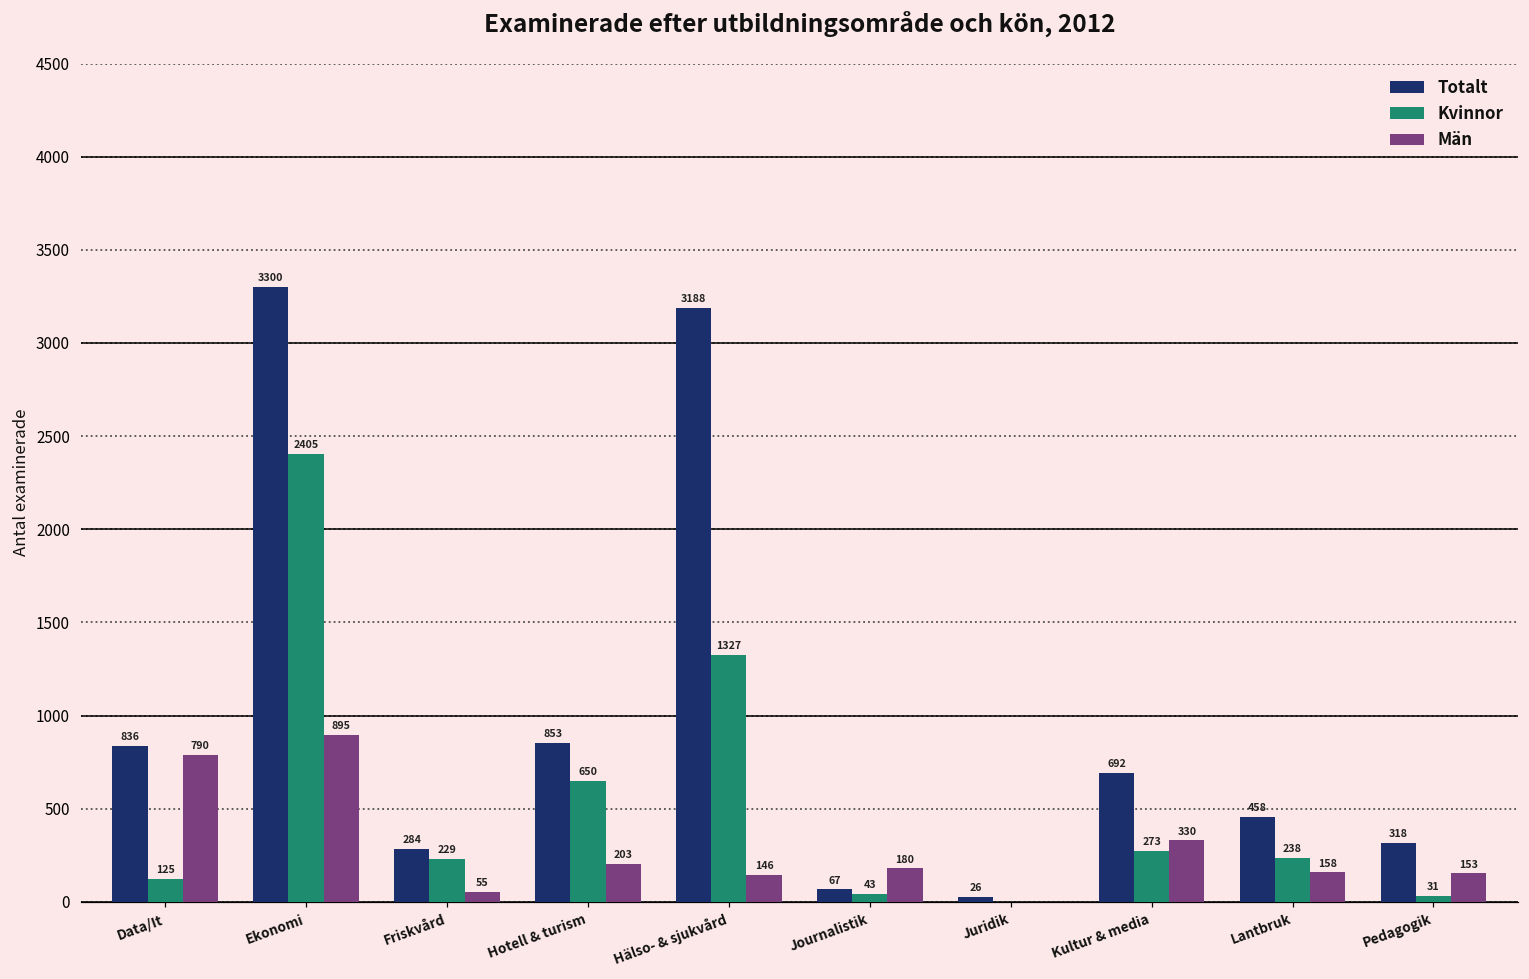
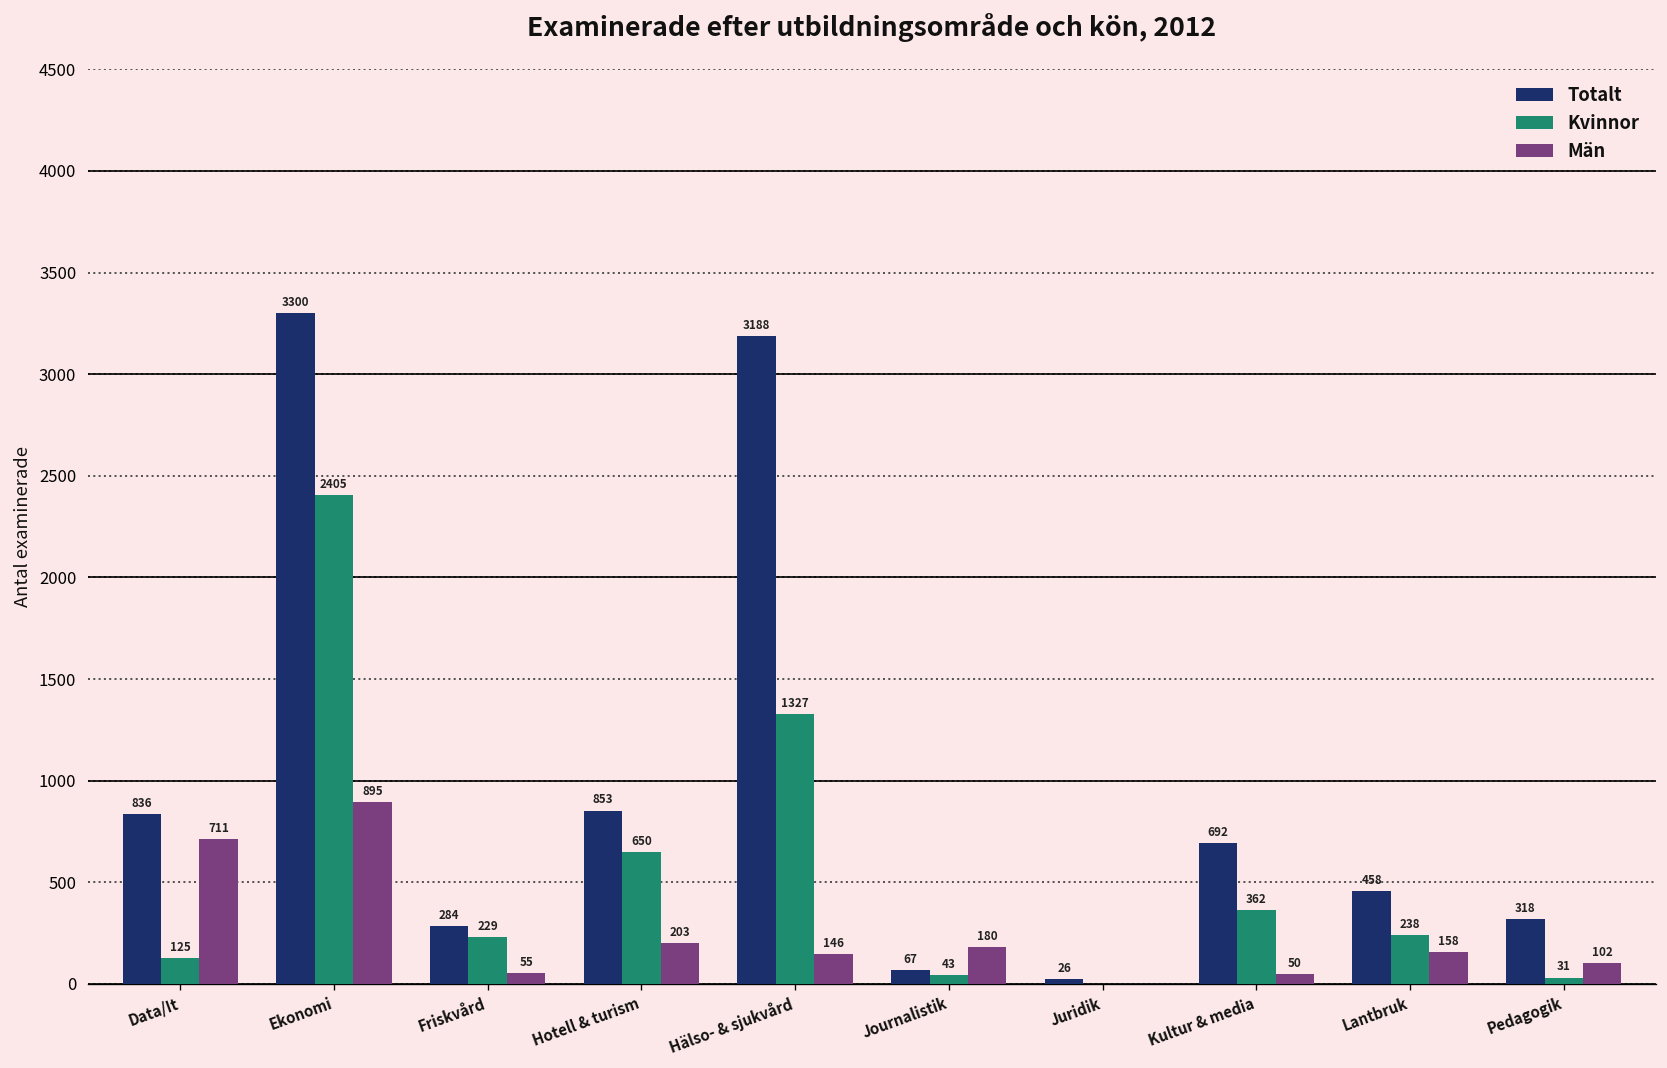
Män, Data/It: 790 -> 711
Kvinnor, Kultur & media: 273 -> 362
Män, Kultur & media: 330 -> 50
Män, Pedagogik: 153 -> 102
